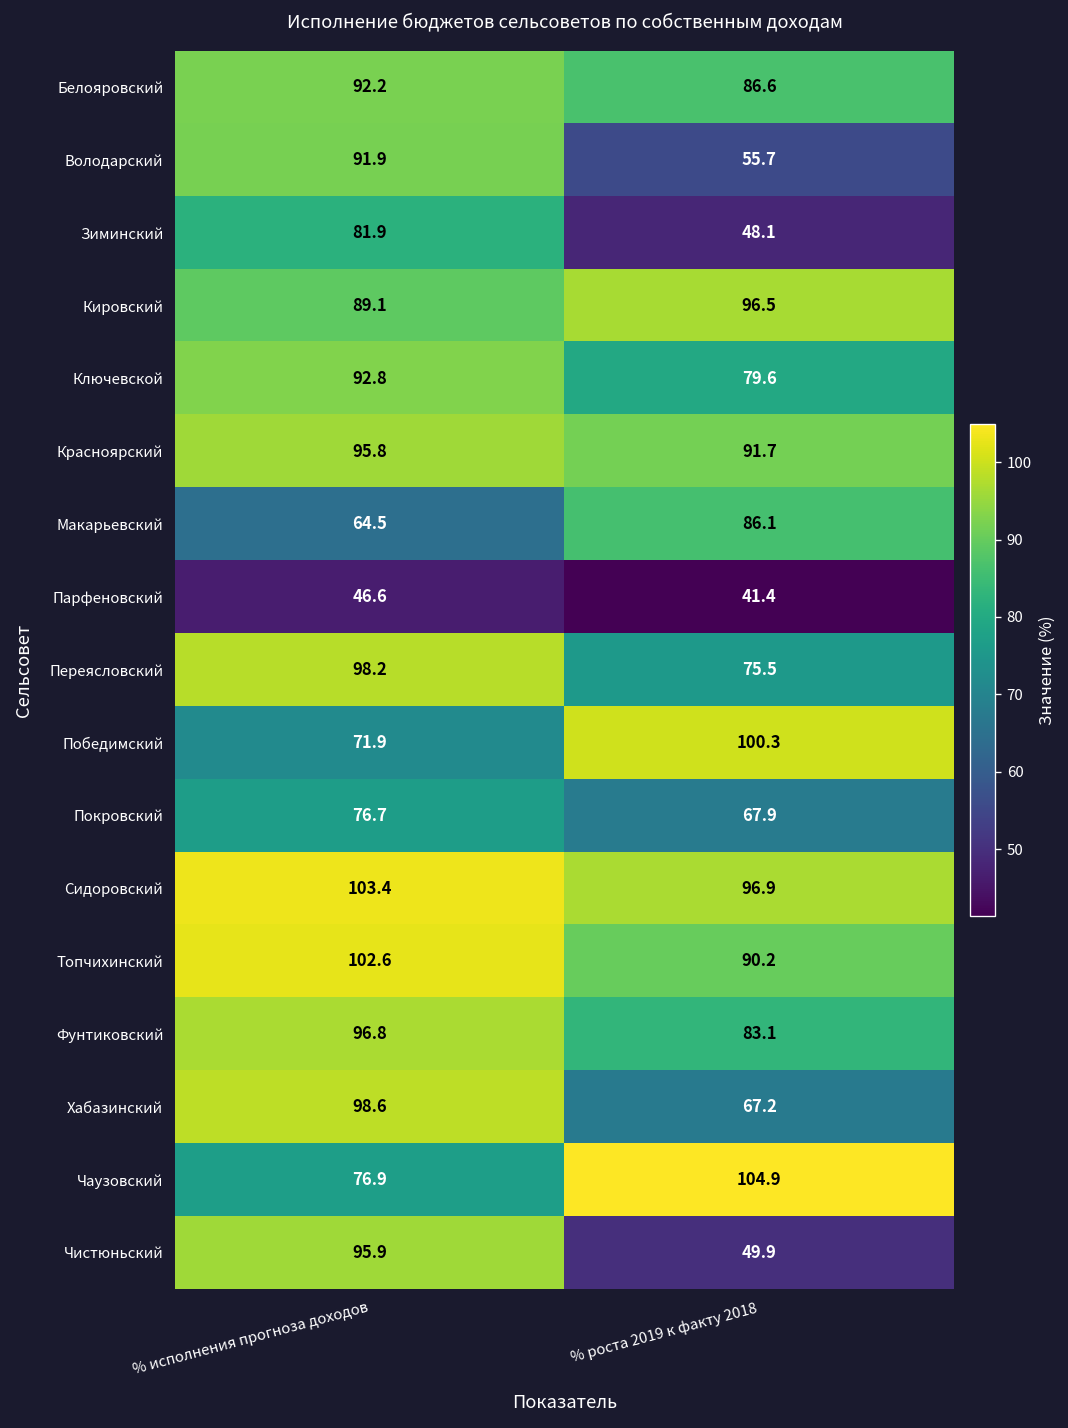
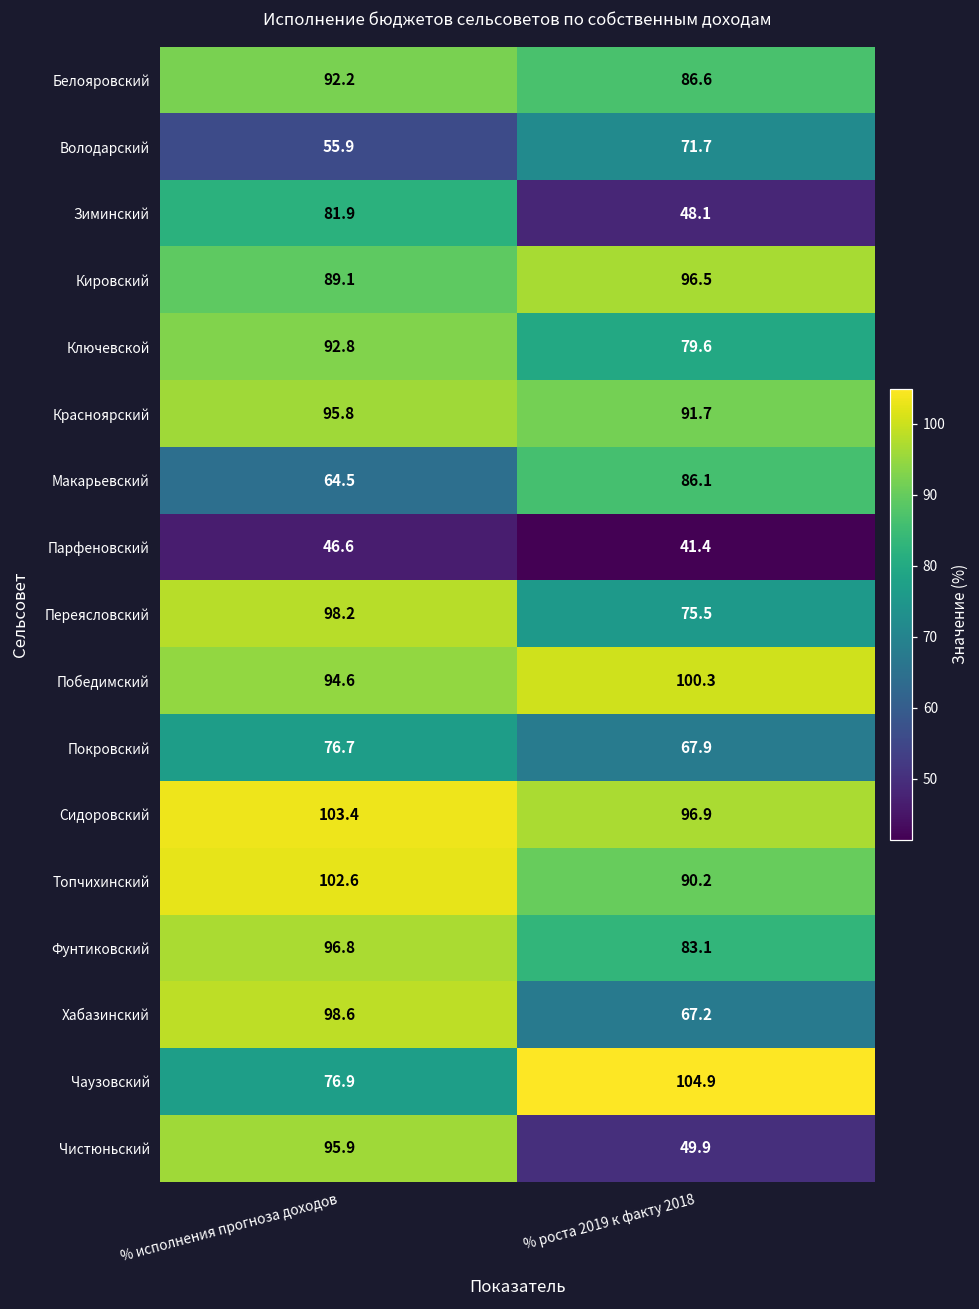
Володарский, % исполнения прогноза доходов: 91.9 -> 55.9
Володарский, % роста 2019 к факту 2018: 55.7 -> 71.7
Победимский, % исполнения прогноза доходов: 71.9 -> 94.6
